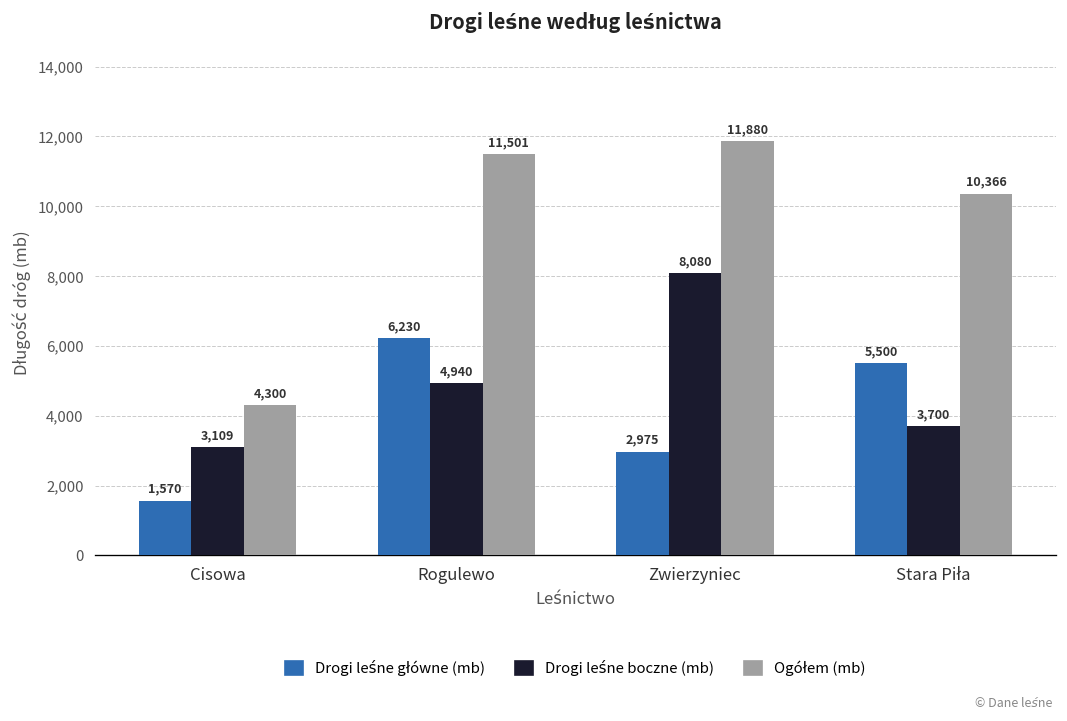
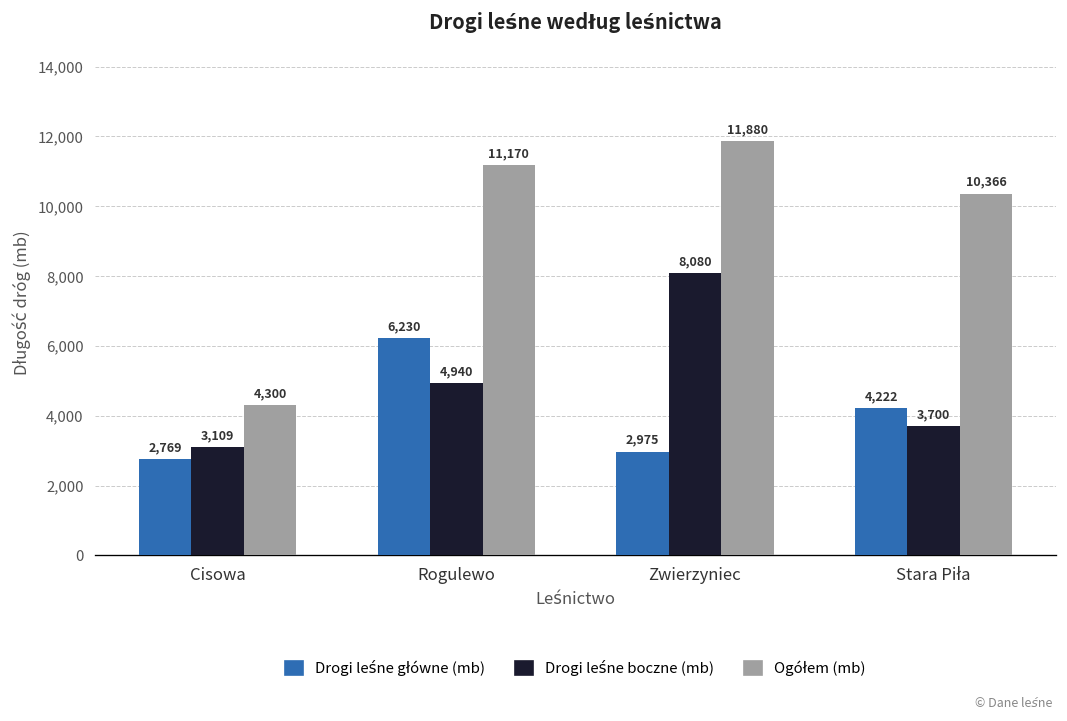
Drogi leśne główne (mb), Cisowa: 1,570 -> 2,769
Ogółem (mb), Rogulewo: 11,501 -> 11,170
Drogi leśne główne (mb), Stara Piła: 5,500 -> 4,222
